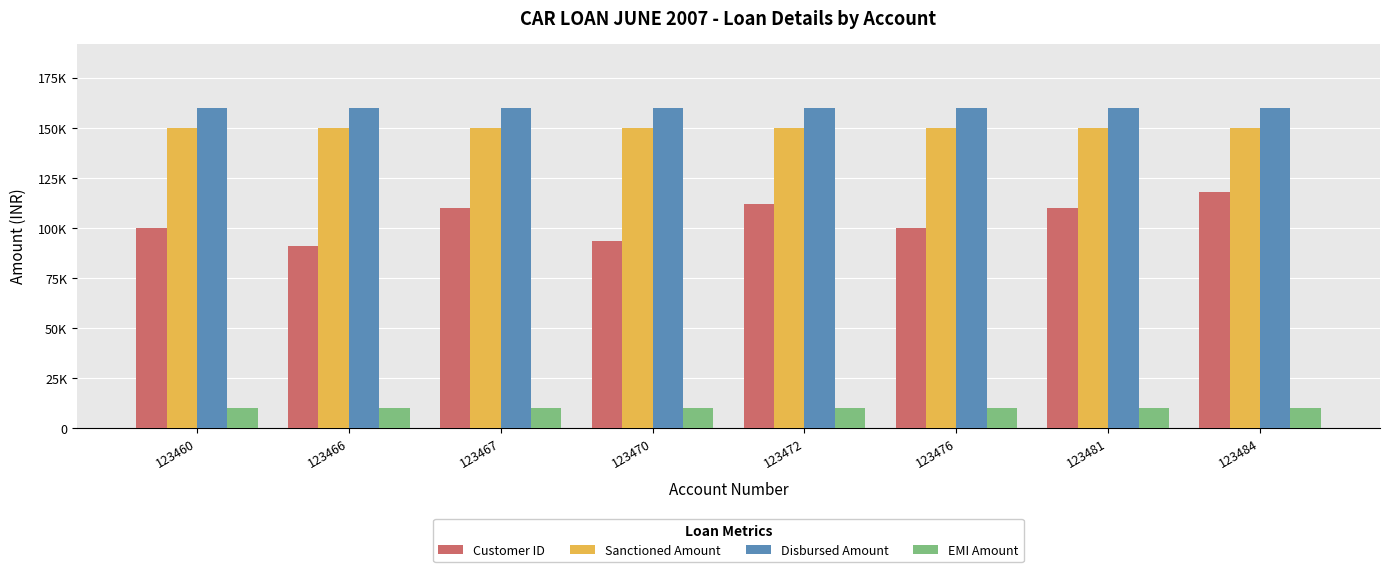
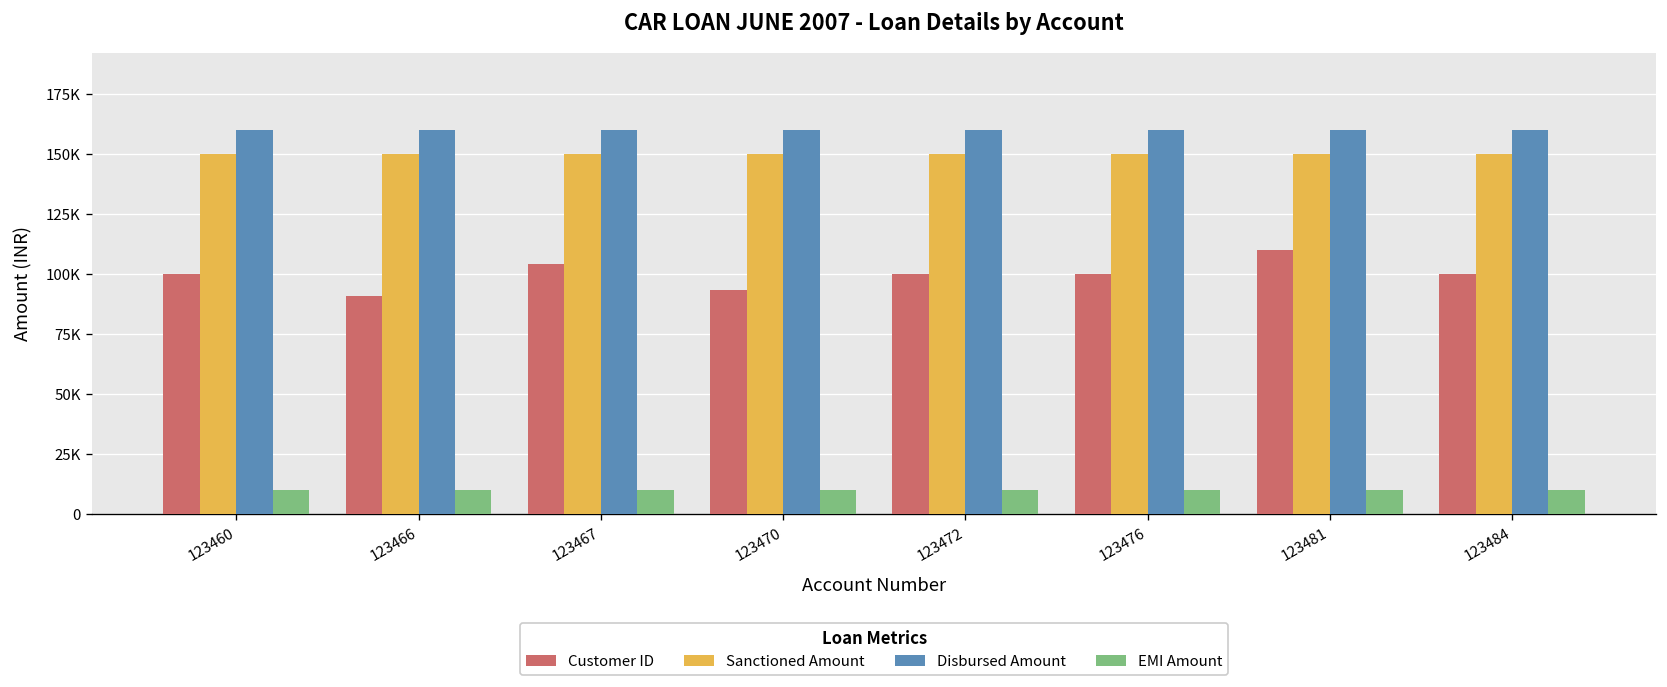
Customer ID, 123467: 110000 -> 104000
Customer ID, 123472: 112000 -> 100000
Customer ID, 123484: 118000 -> 100000
